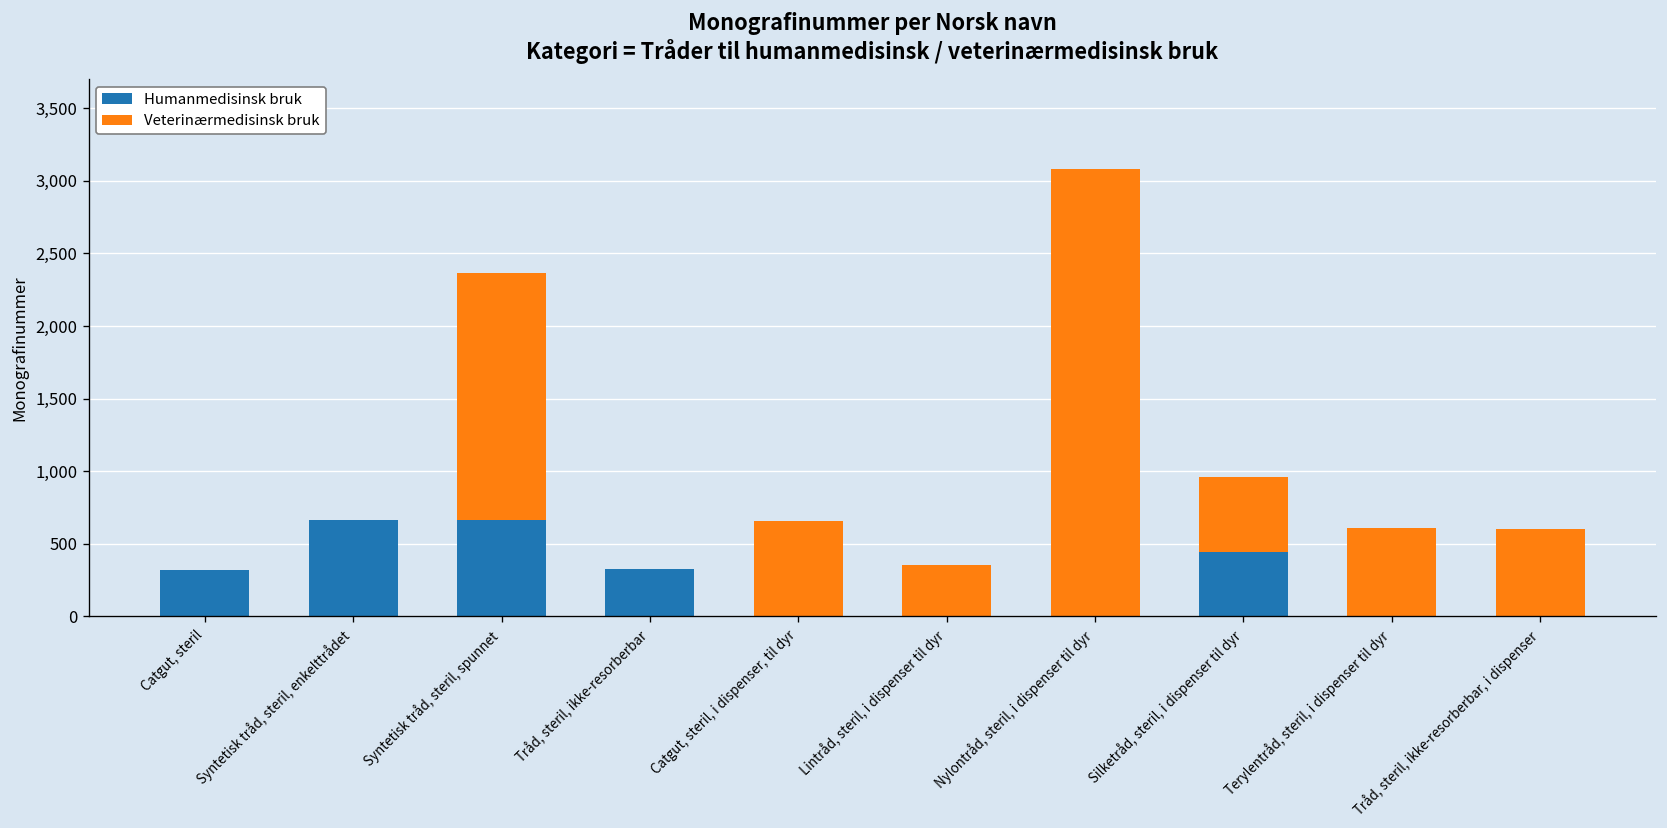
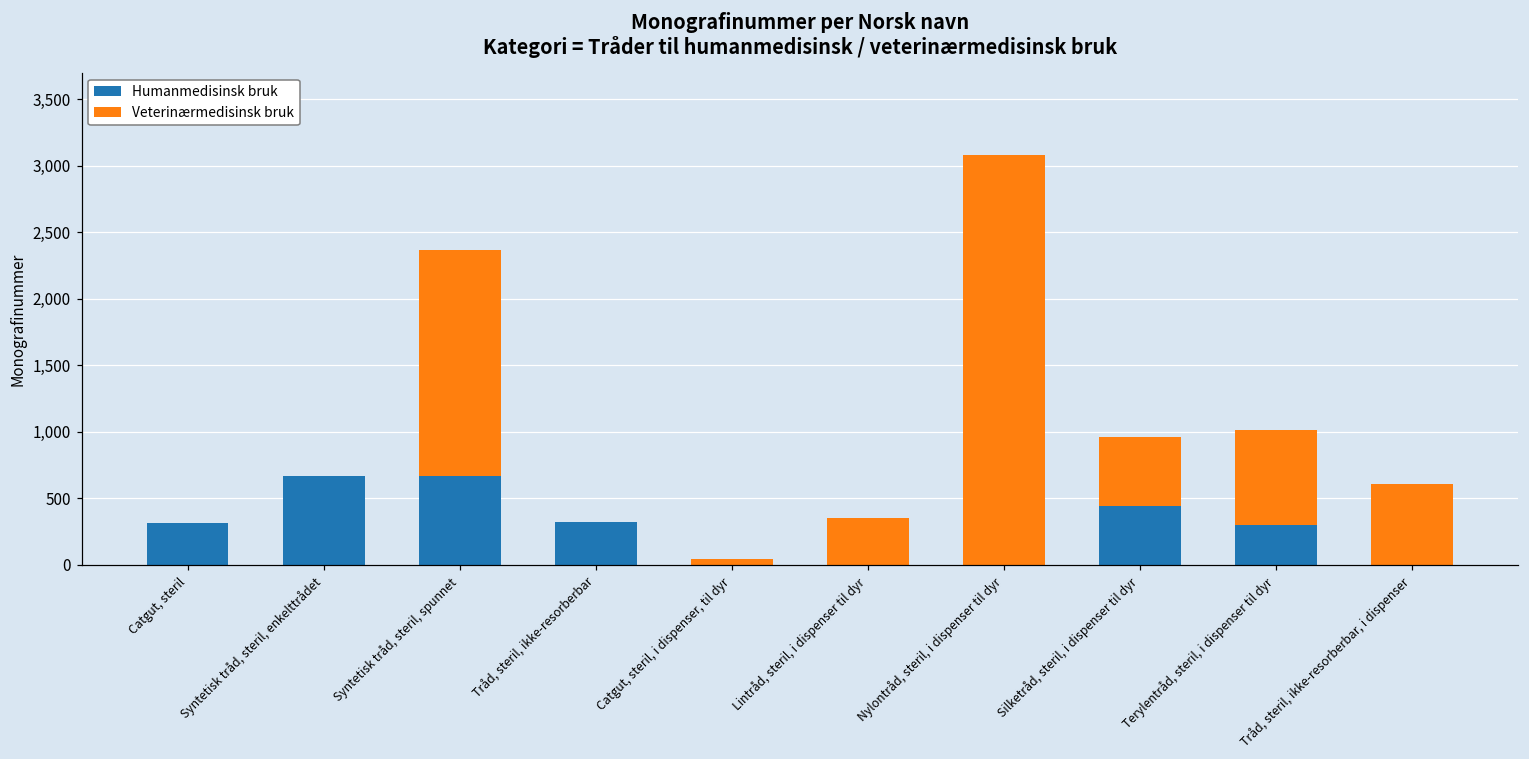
Veterinærmedisinsk bruk, Catgut, steril, i dispenser, til dyr: 660 -> 40
Humanmedisinsk bruk, Terylentråd, steril, i dispenser til dyr: 0 -> 300
Veterinærmedisinsk bruk, Terylentråd, steril, i dispenser til dyr: 610 -> 710
